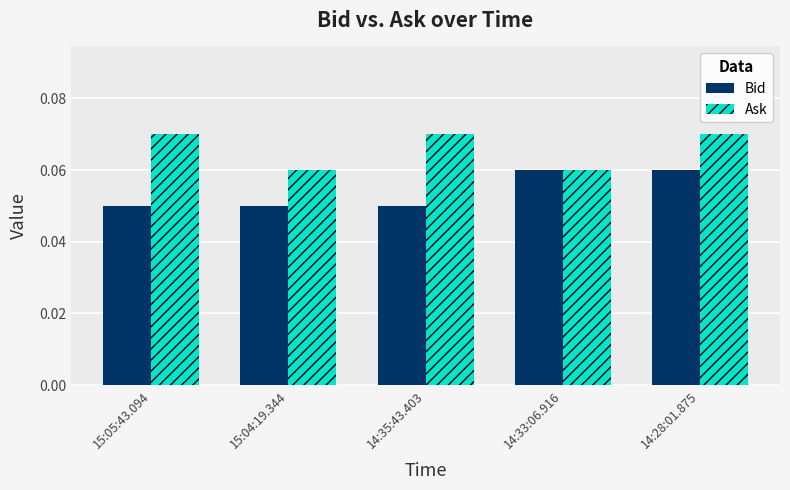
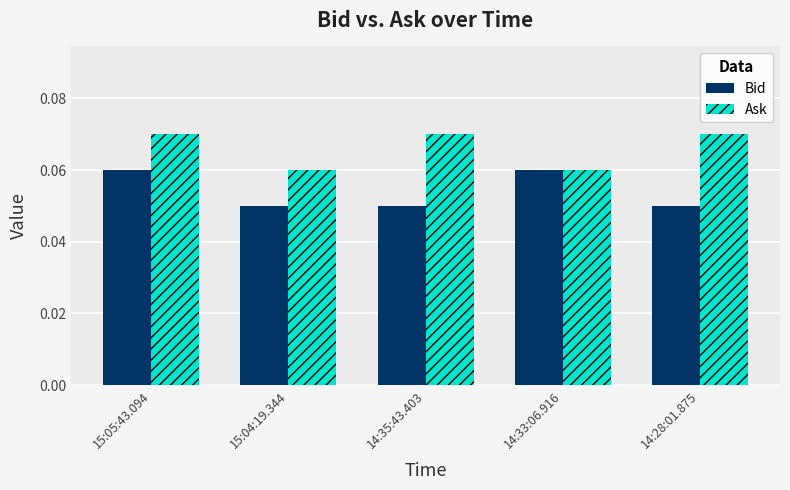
Bid, 15:05:43.094: 0.05 -> 0.06
Bid, 14:28:01.875: 0.06 -> 0.05
